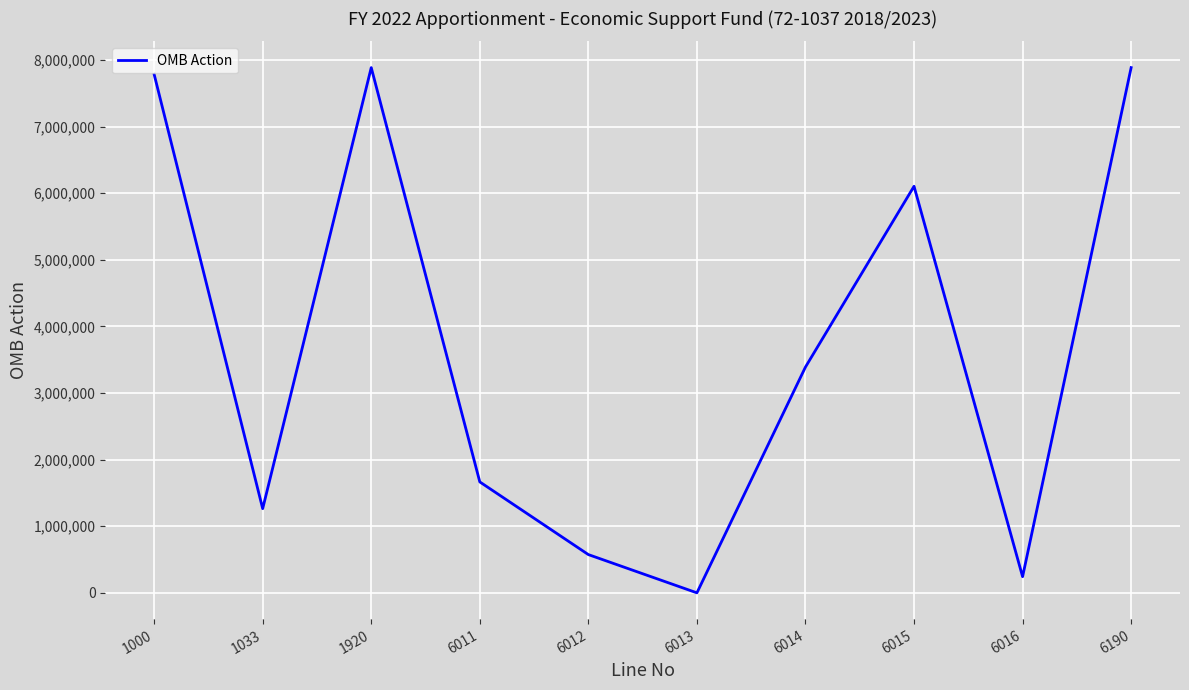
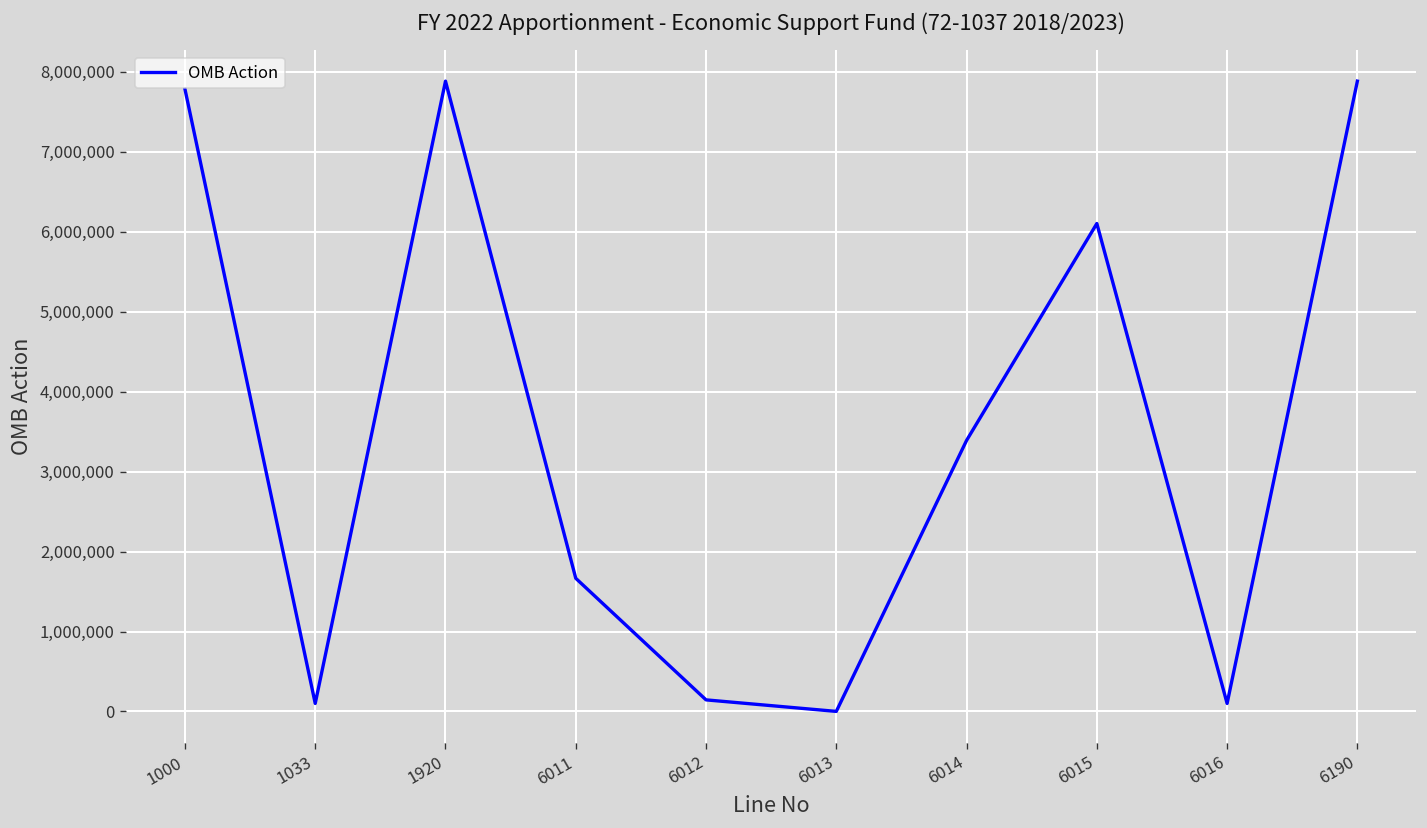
1033: 1,300,000 -> 100,000
6012: 600,000 -> 100,000
6016: 200,000 -> 100,000
